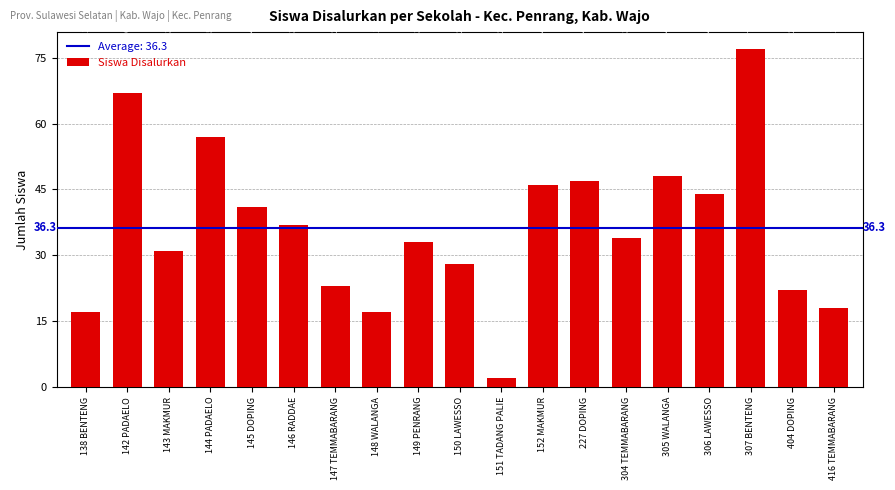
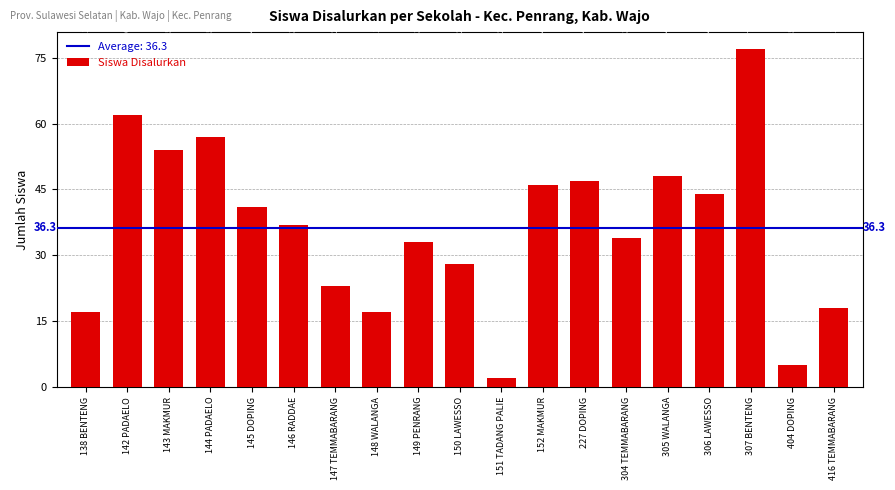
142 PADAELO: 67 -> 62
143 MAKMUR: 31 -> 54
404 DOPING: 22 -> 5
